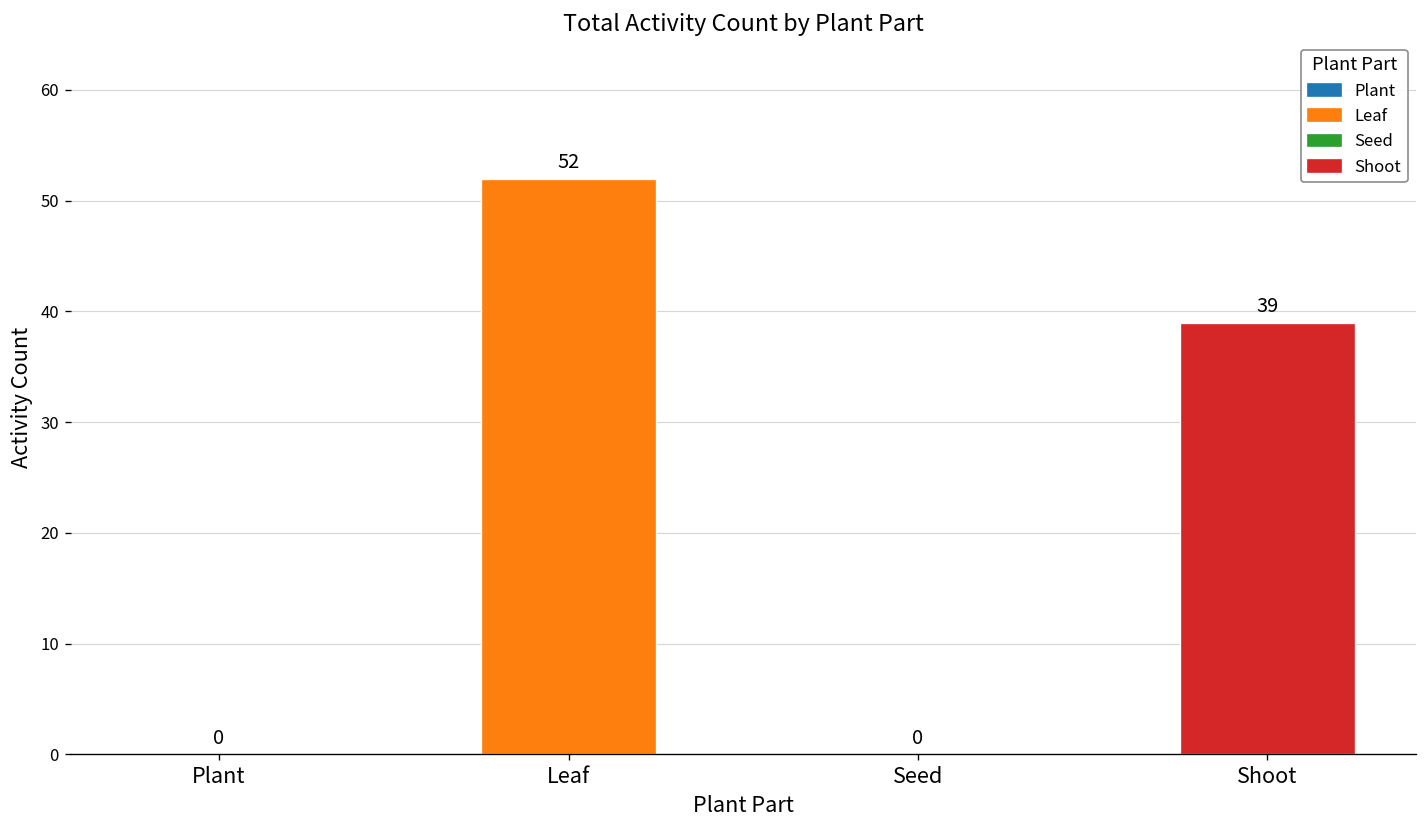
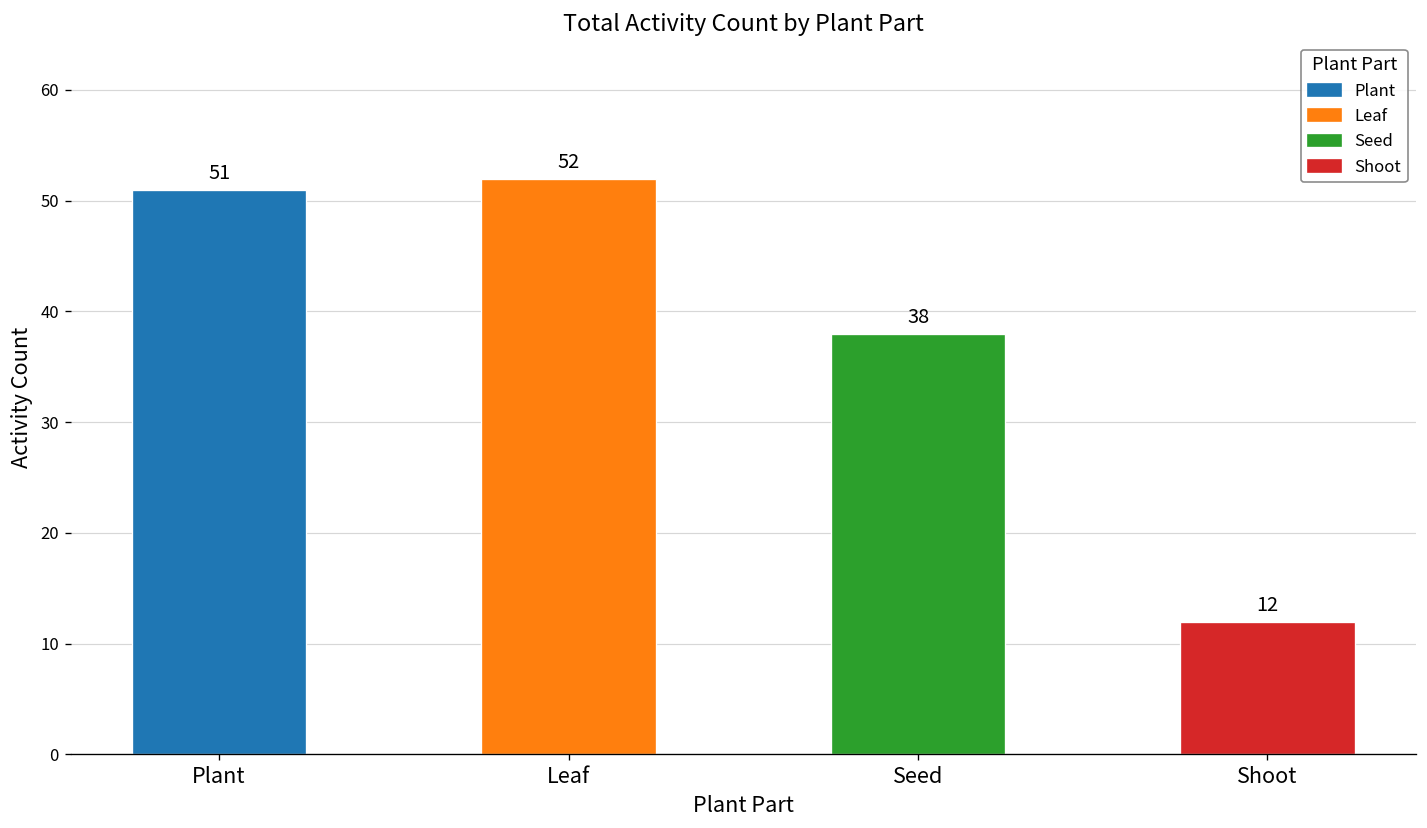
Plant: 0 -> 51
Seed: 0 -> 38
Shoot: 39 -> 12
